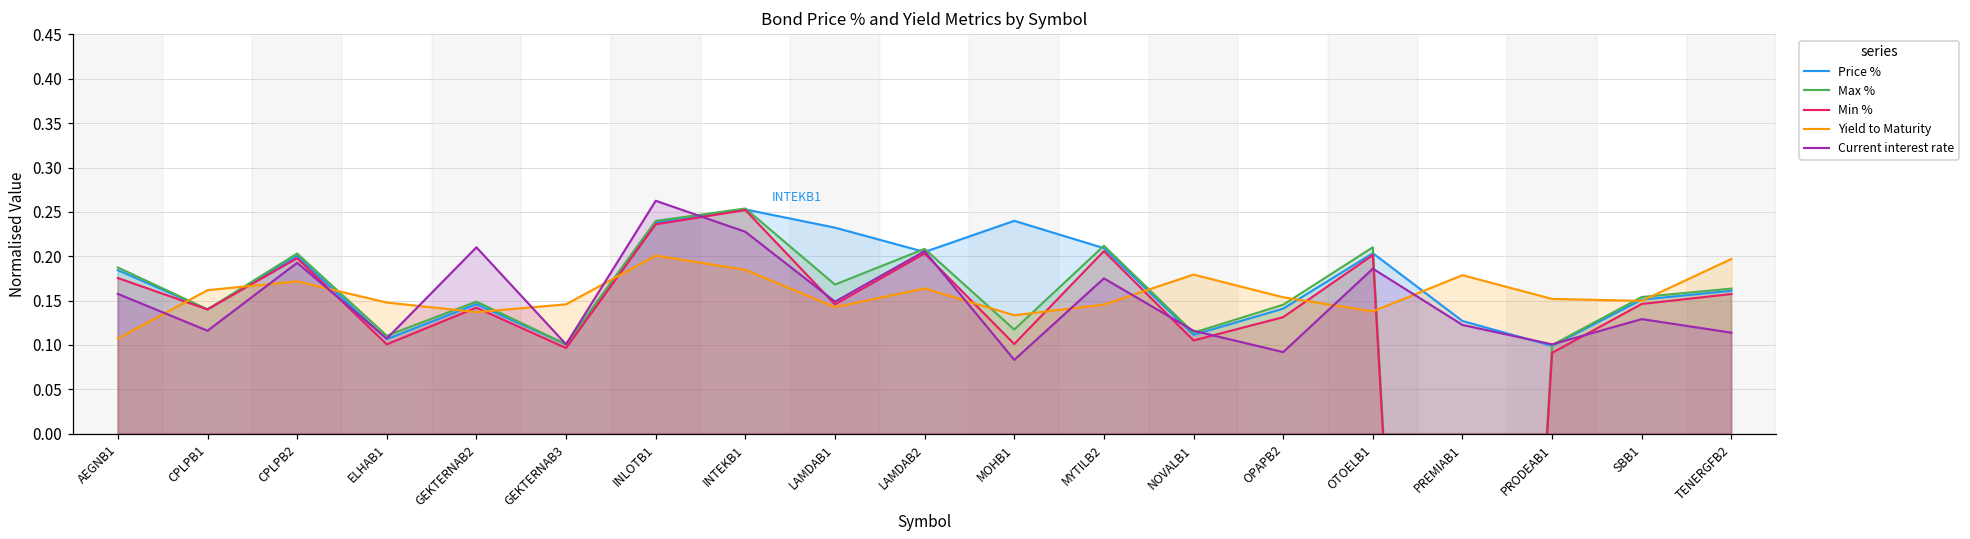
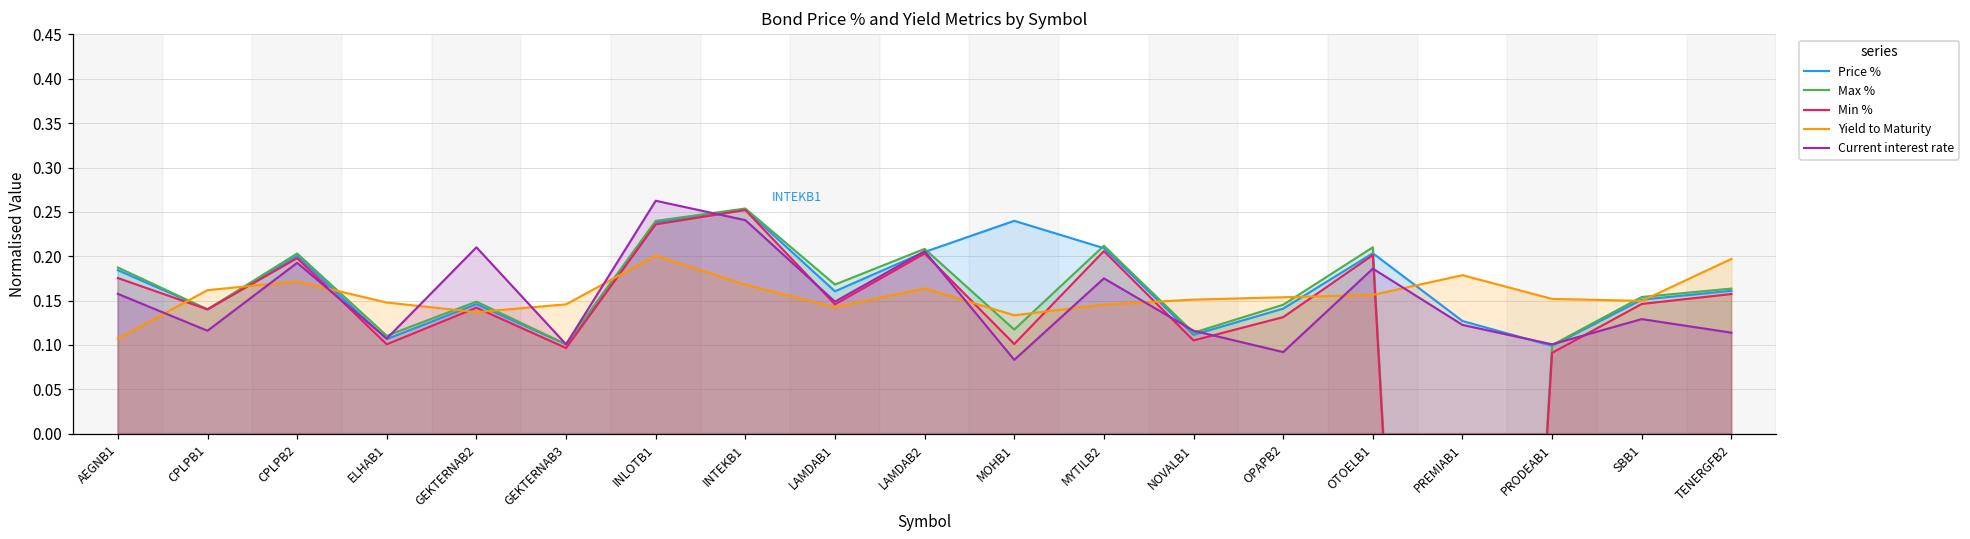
Yield to Maturity, INTEKB1: 0.18 -> 0.17
Current interest rate, INTEKB1: 0.23 -> 0.24
Price %, LAMDAB1: 0.23 -> 0.16
Yield to Maturity, NOVALB1: 0.18 -> 0.15
Yield to Maturity, OTOELB1: 0.14 -> 0.16
